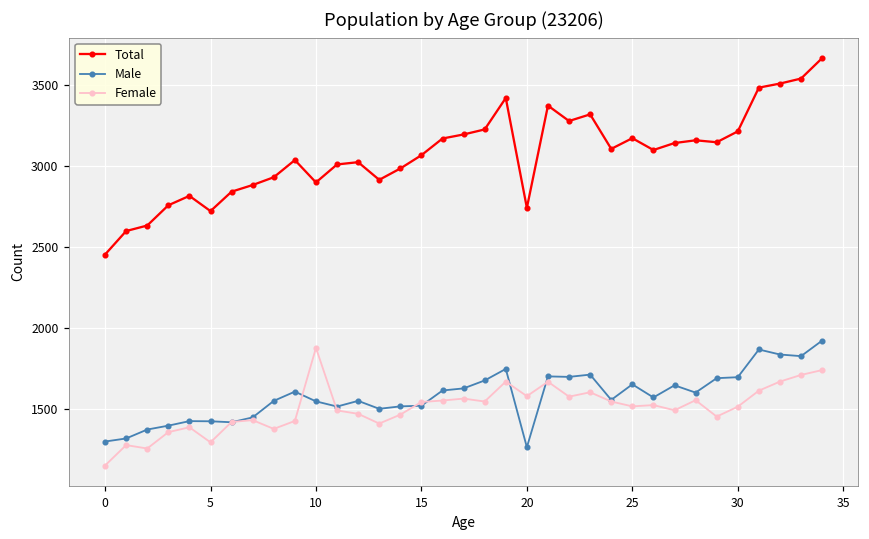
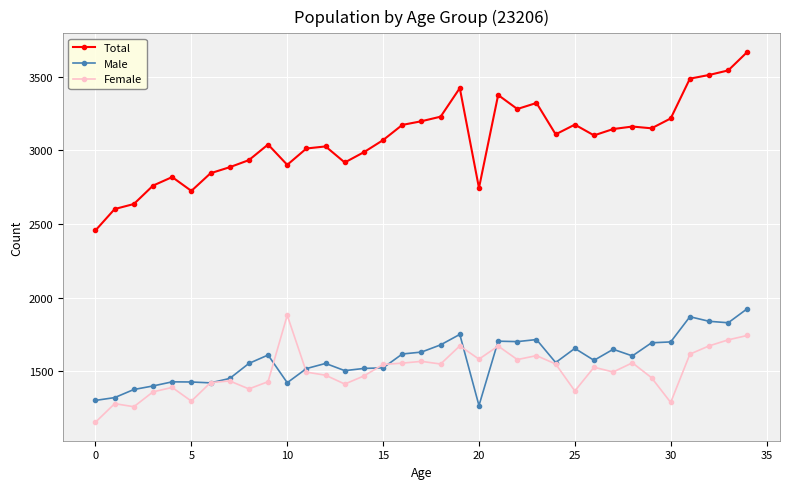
Male, 10: 1550 -> 1420
Female, 25: 1520 -> 1370
Female, 30: 1520 -> 1290
